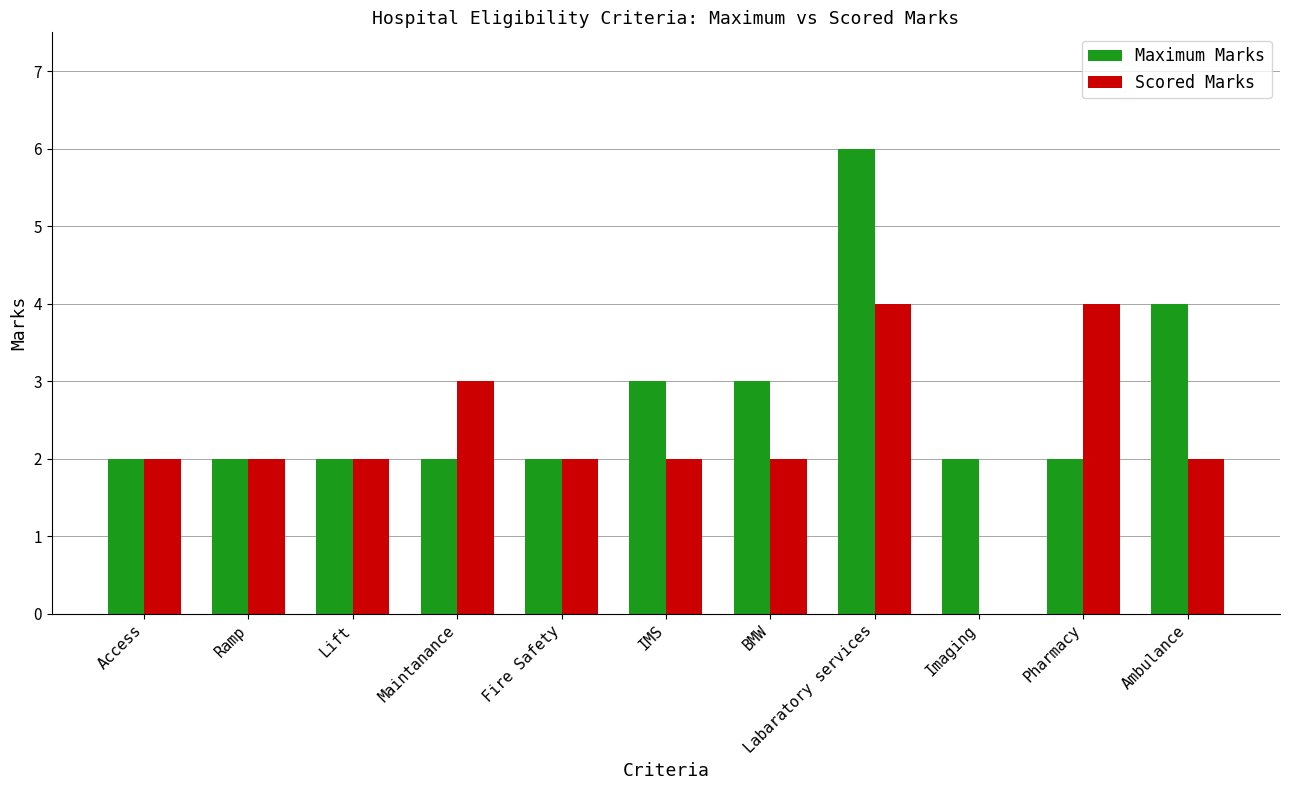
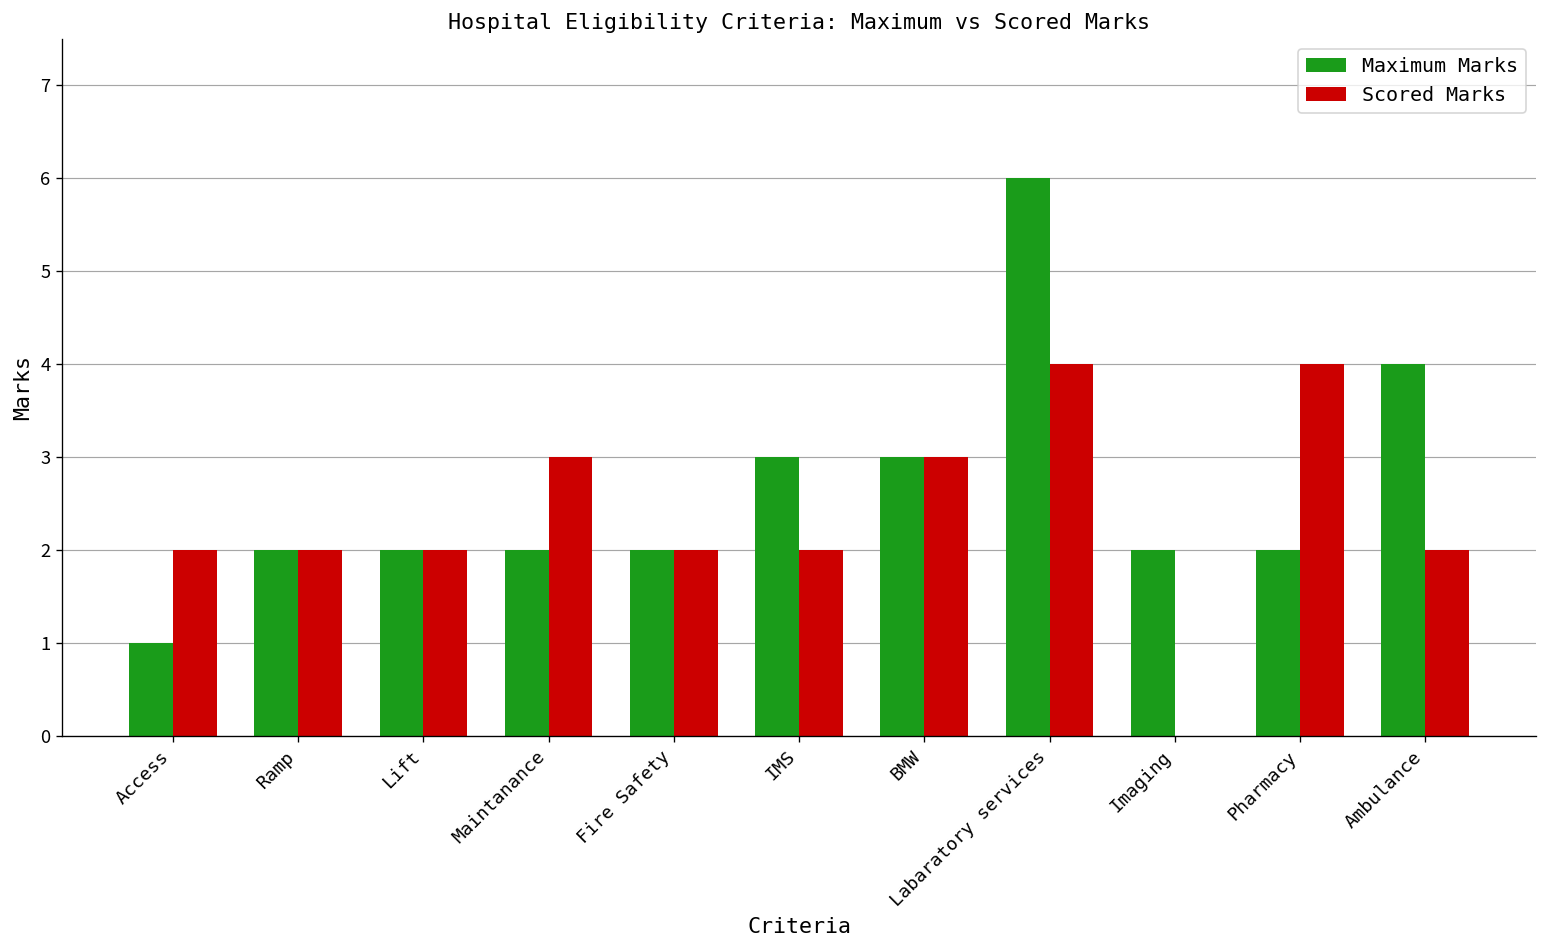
Maximum Marks, Access: 2 -> 1
Scored Marks, BMW: 2 -> 3
